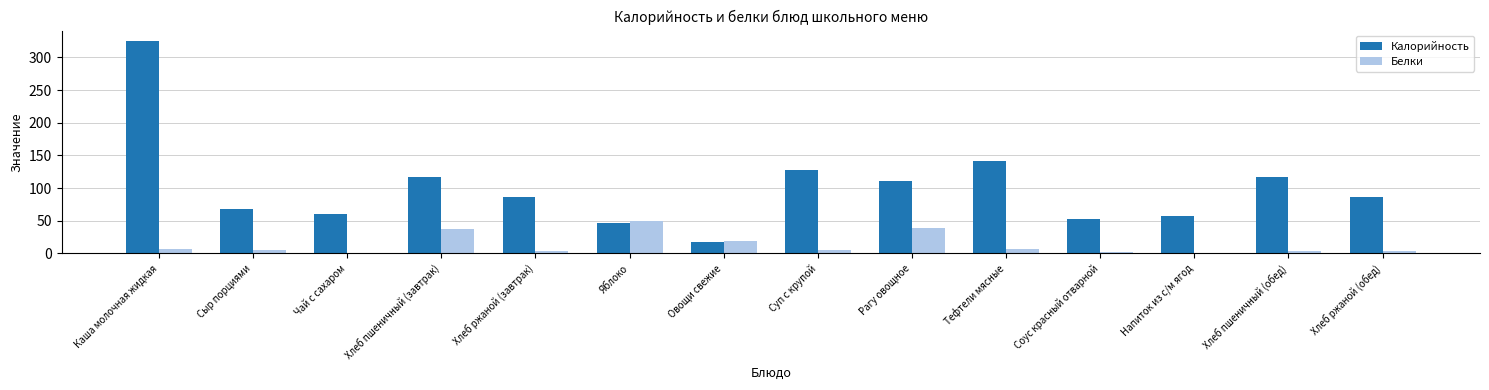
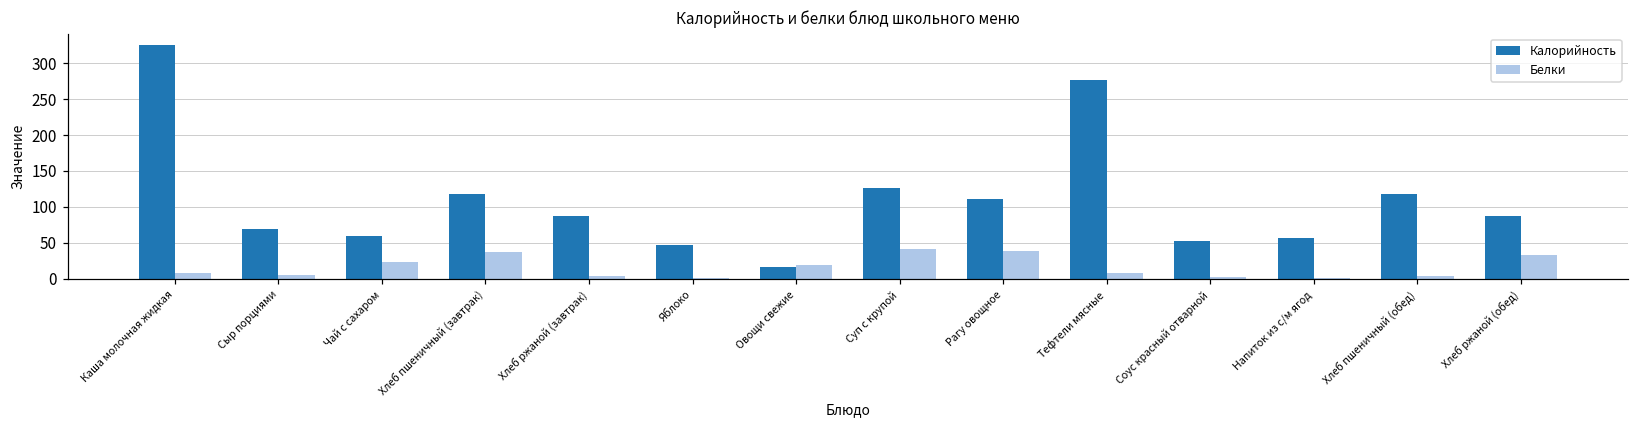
Белки, Чай с сахаром: 0 -> 20
Белки, Яблоко: 50 -> 0
Белки, Суп с крупой: 0 -> 40
Калорийность, Тефтели мясные: 140 -> 280
Белки, Хлеб ржаной (обед): 0 -> 30
